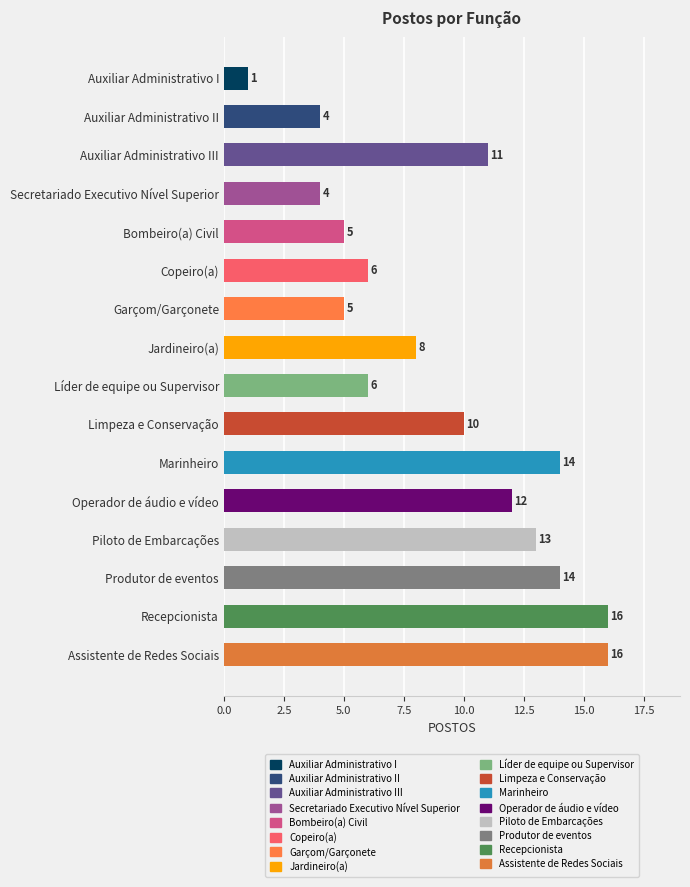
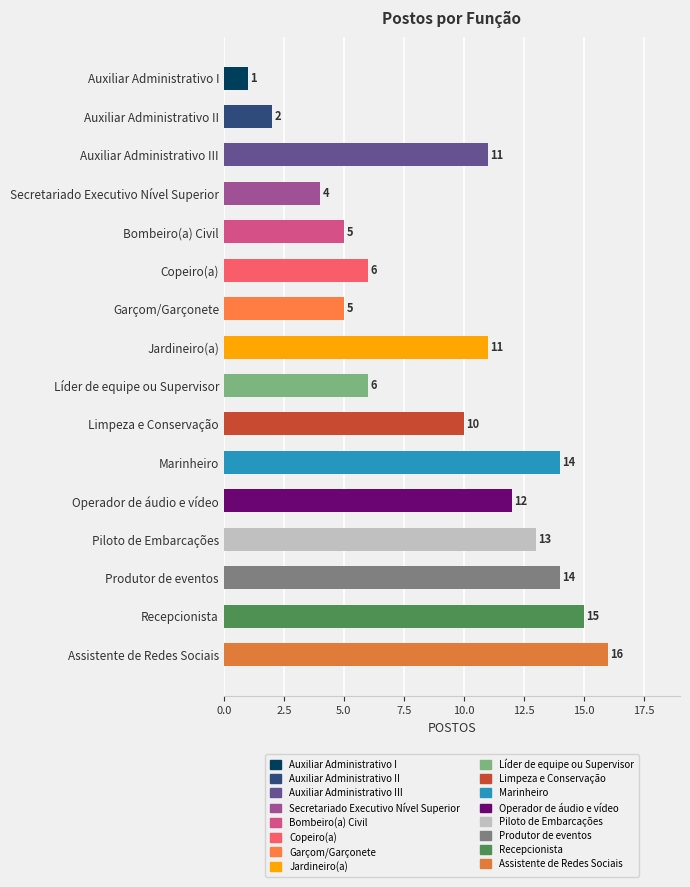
Auxiliar Administrativo II: 4 -> 2
Jardineiro(a): 8 -> 11
Recepcionista: 16 -> 15
